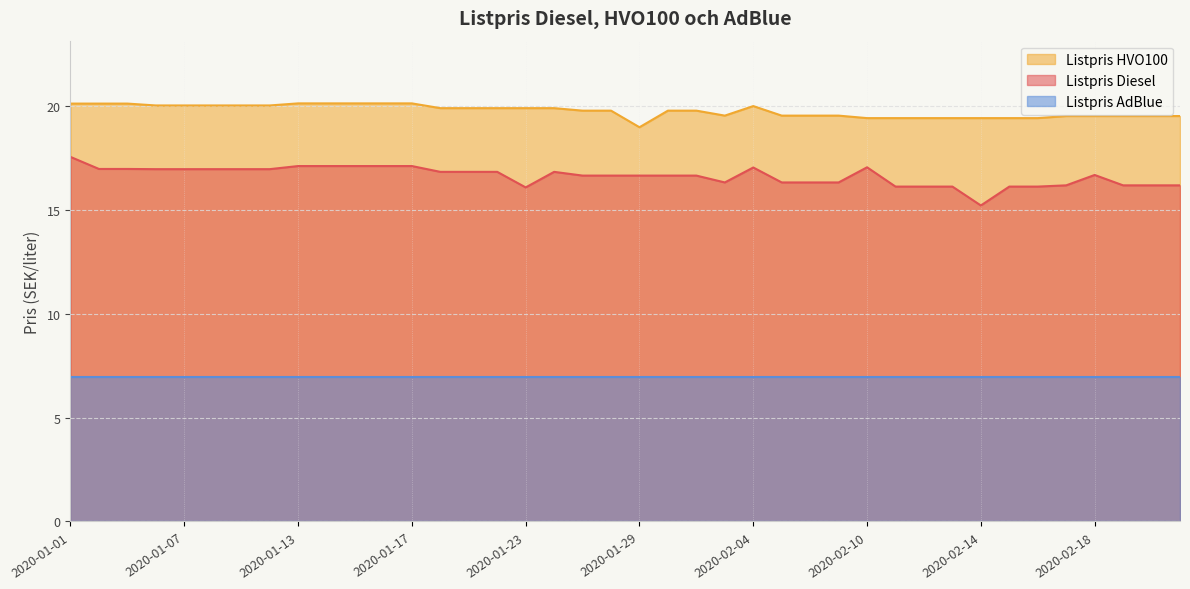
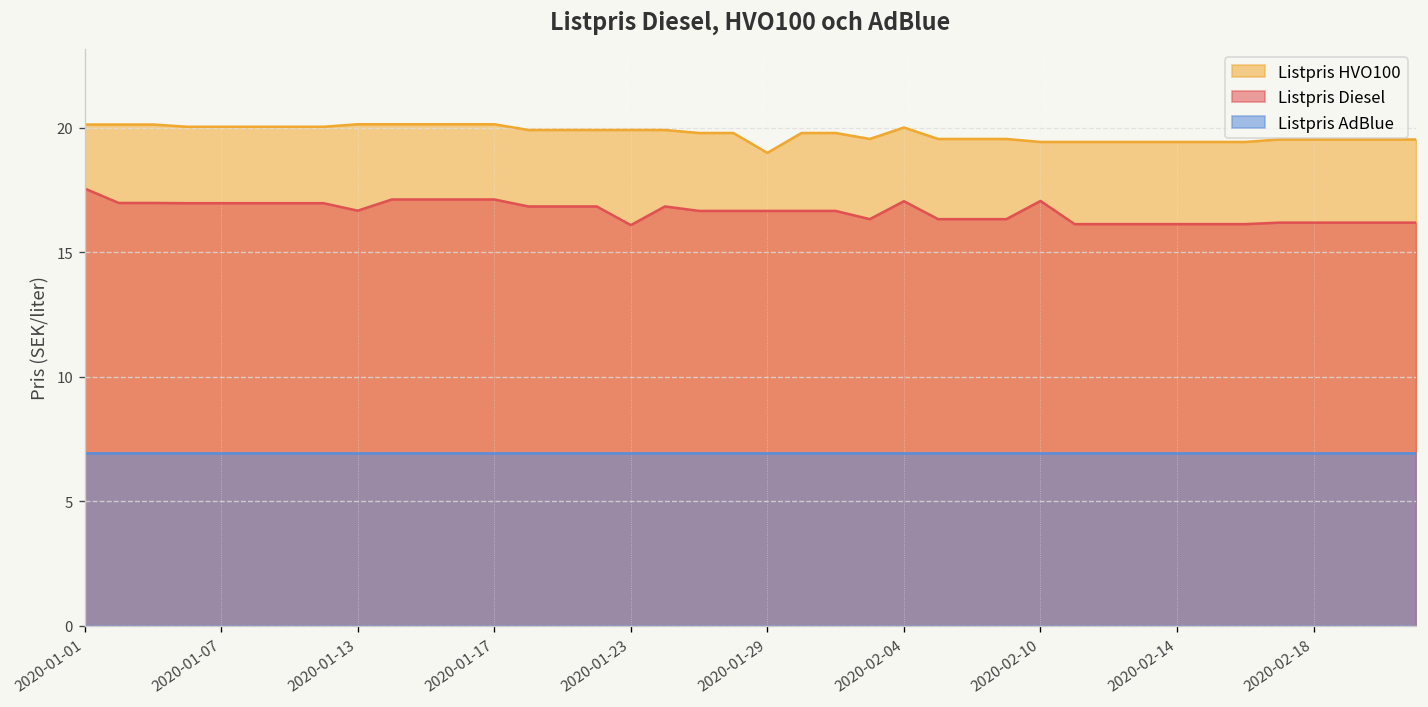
Listpris Diesel, 2020-01-13: 17.1 -> 16.7
Listpris Diesel, 2020-02-14: 15.2 -> 16.1
Listpris Diesel, 2020-02-18: 16.7 -> 16.2
